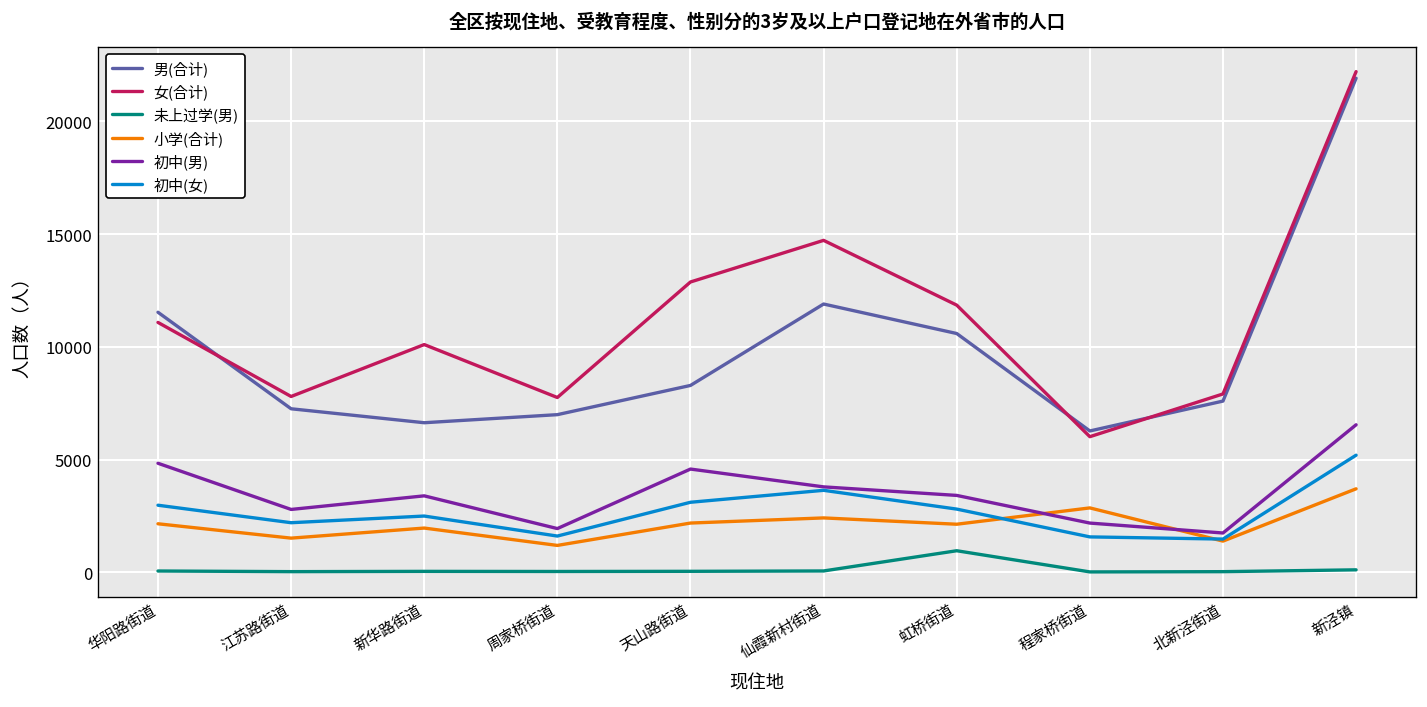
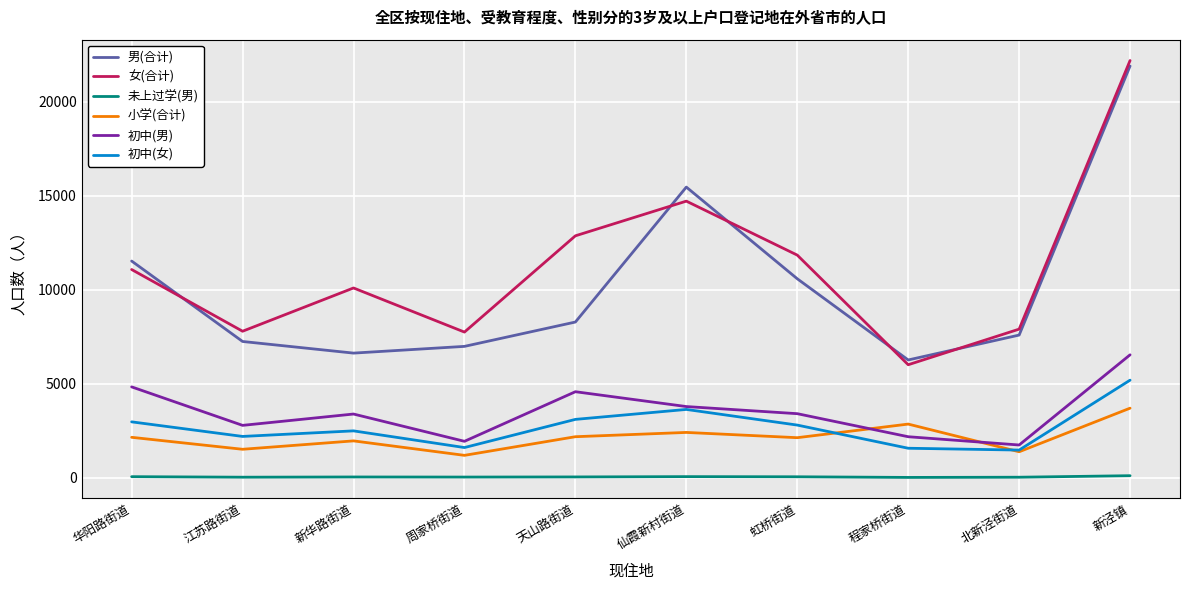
男(合计), 仙霞新村街道: 11900 -> 15500
未上过学(男), 虹桥街道: 1000 -> 100
